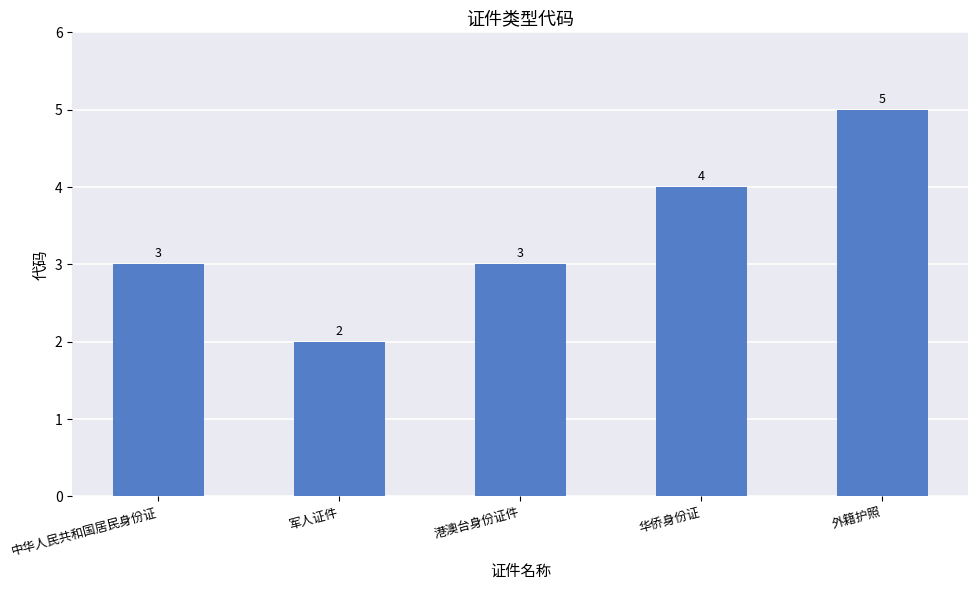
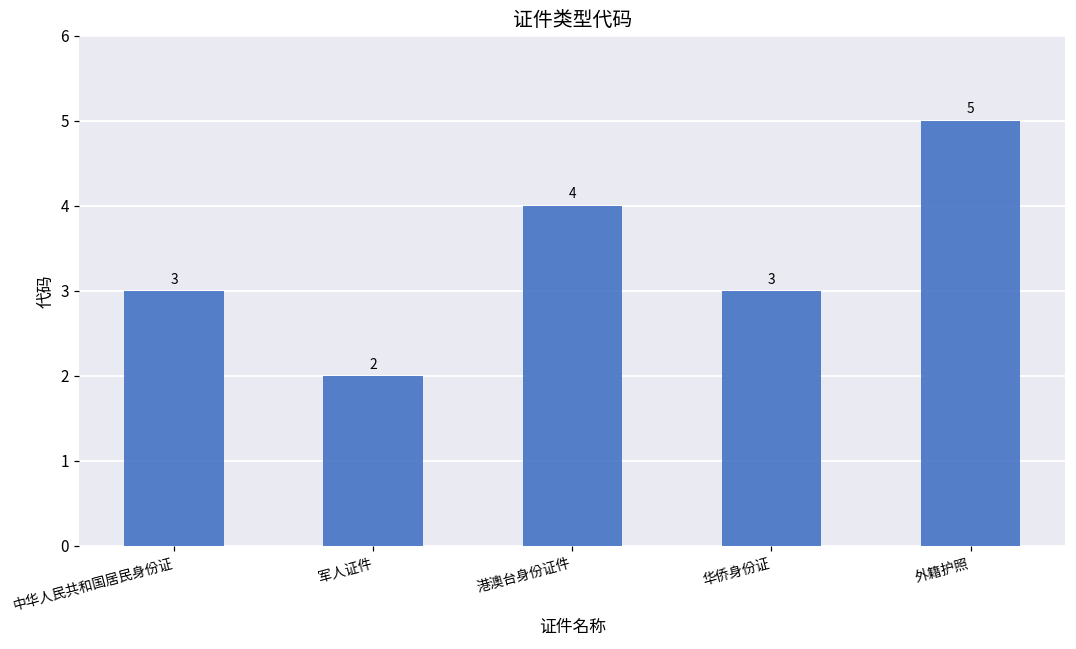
港澳台身份证件: 3 -> 4
华侨身份证: 4 -> 3
